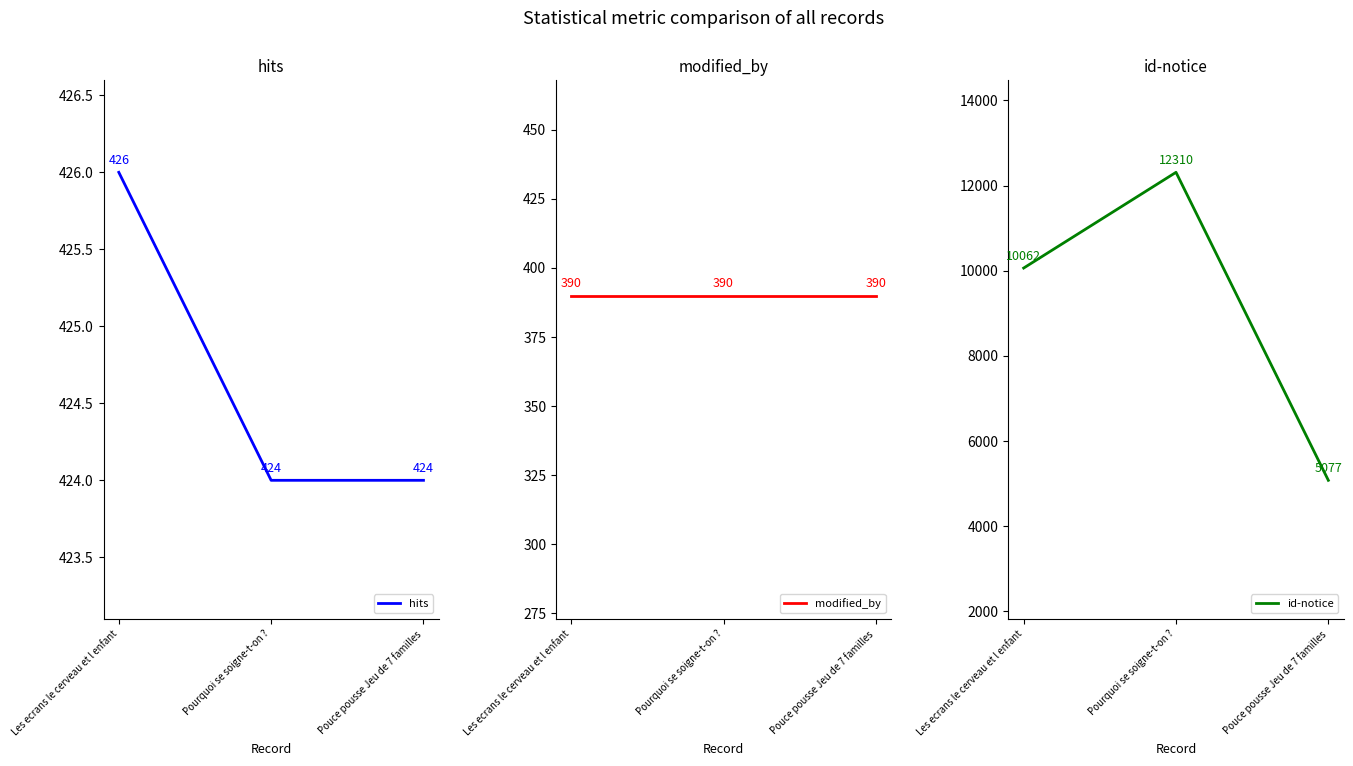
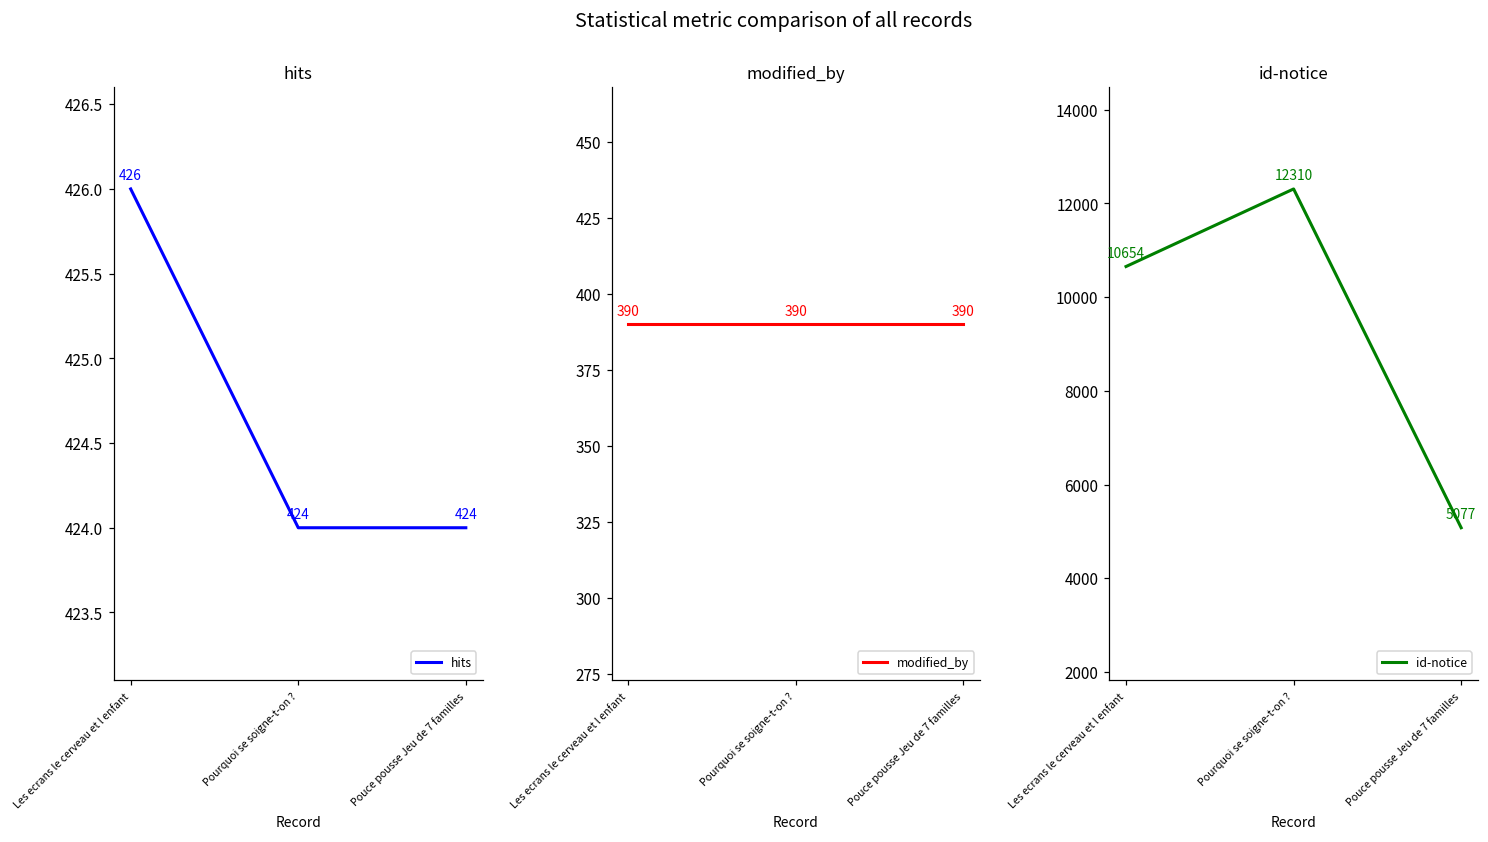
id-notice, Les ecrans le cerveau et l enfant: 10062 -> 10654
